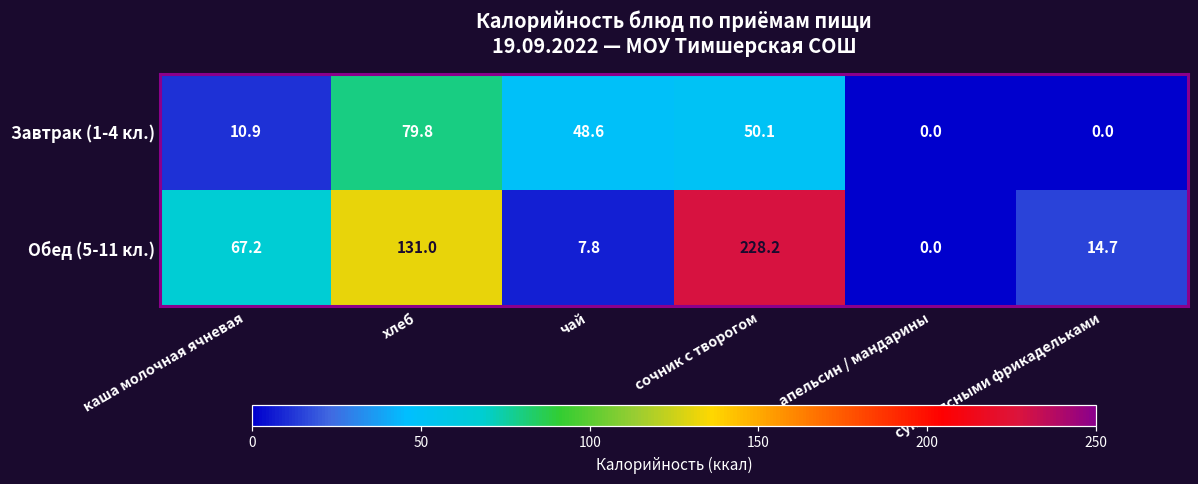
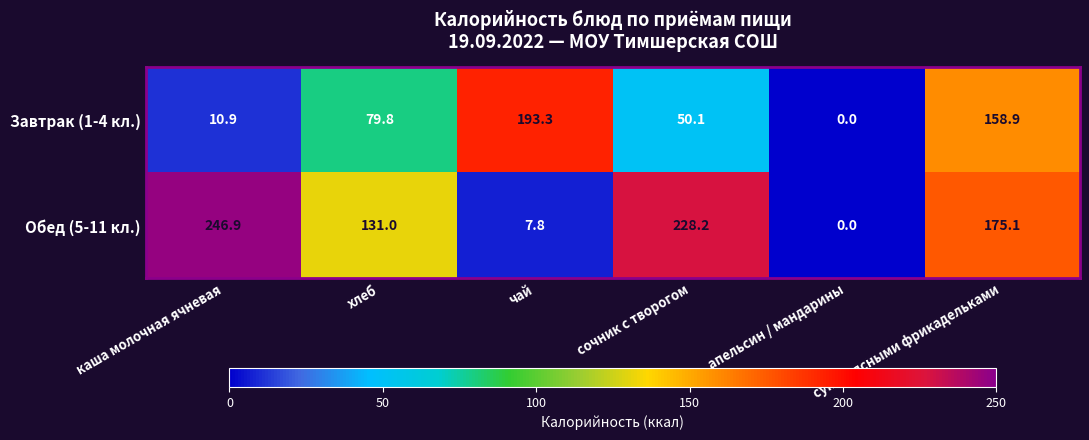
Завтрак (1-4 кл.), чай: 48.6 -> 193.3
Завтрак (1-4 кл.), суп с мясными фрикадельками: 0.0 -> 158.9
Обед (5-11 кл.), каша молочная ячневая: 67.2 -> 246.9
Обед (5-11 кл.), суп с мясными фрикадельками: 14.7 -> 175.1
